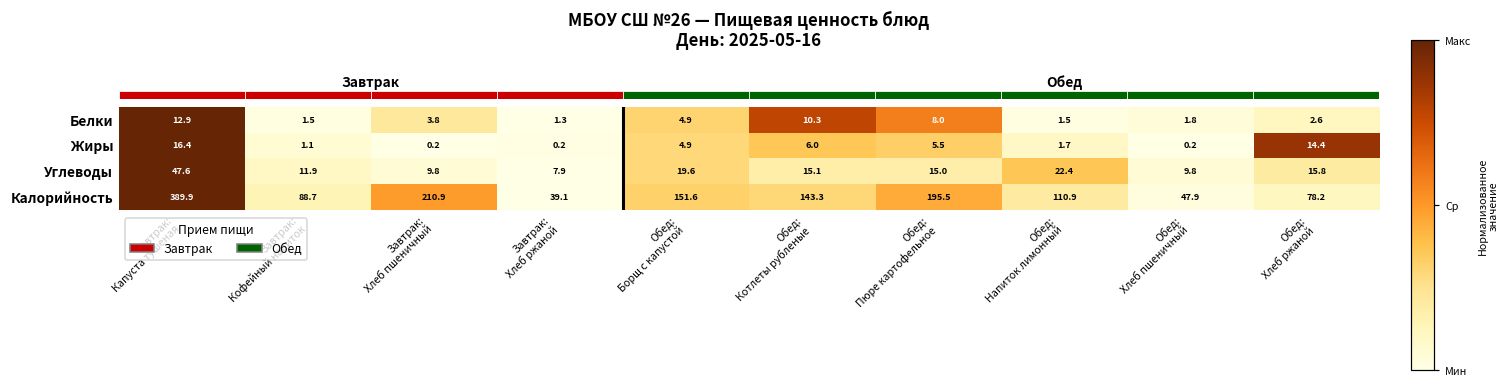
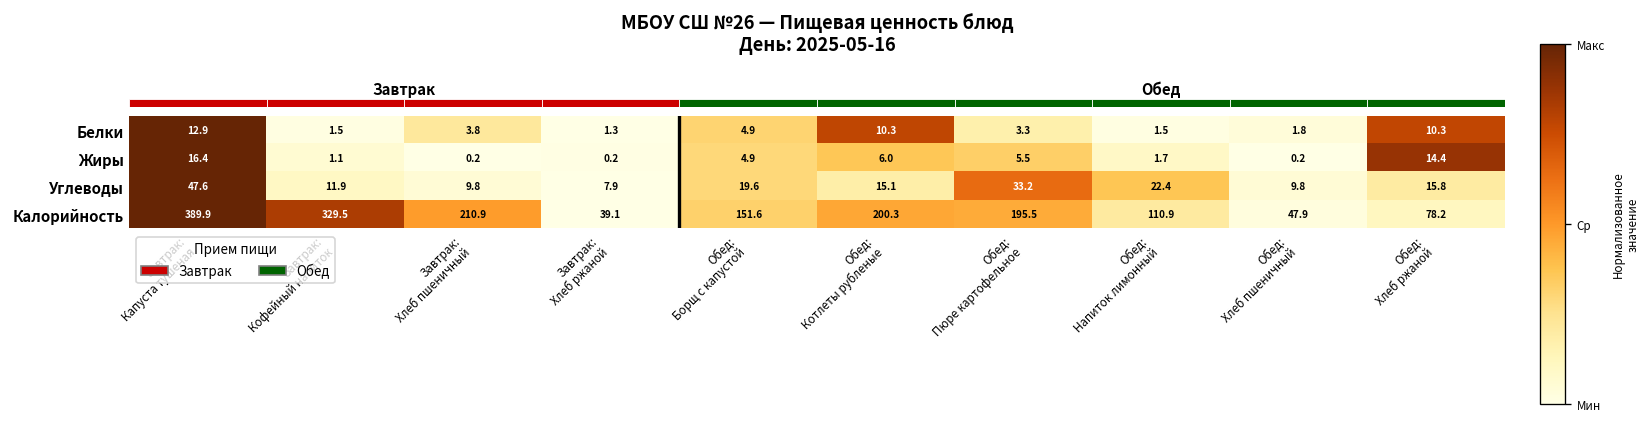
Белки, Обед: Пюре картофельное: 8.0 -> 3.3
Белки, Обед: Хлеб ржаной: 2.6 -> 10.3
Углеводы, Обед: Пюре картофельное: 15.0 -> 33.2
Калорийность, Завтрак: Кофейный напиток: 88.7 -> 329.5
Калорийность, Обед: Котлеты рубленые: 143.3 -> 200.3
